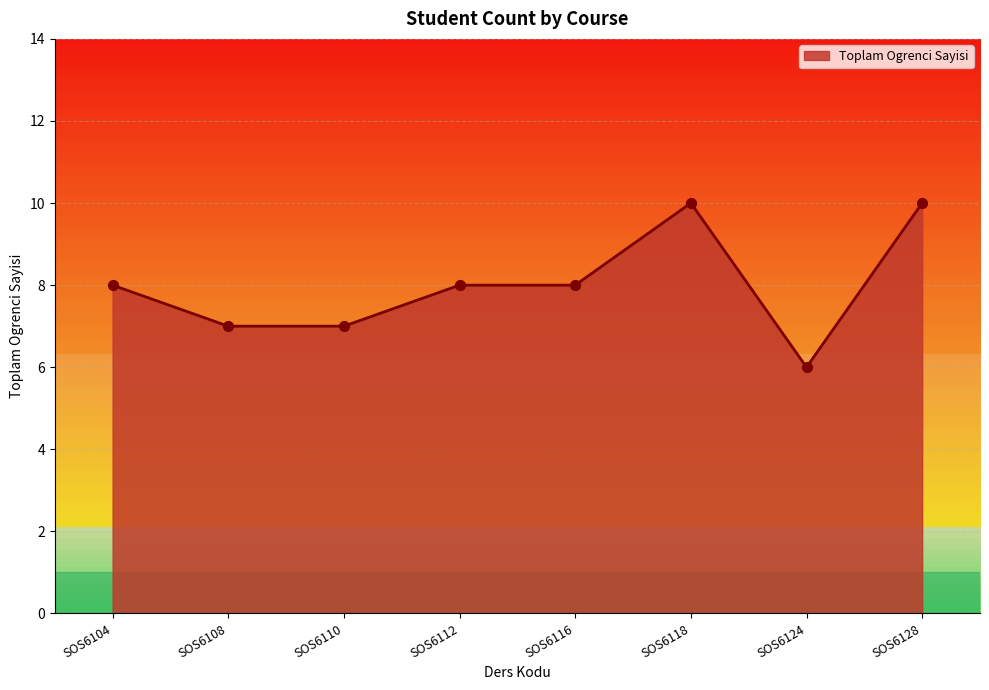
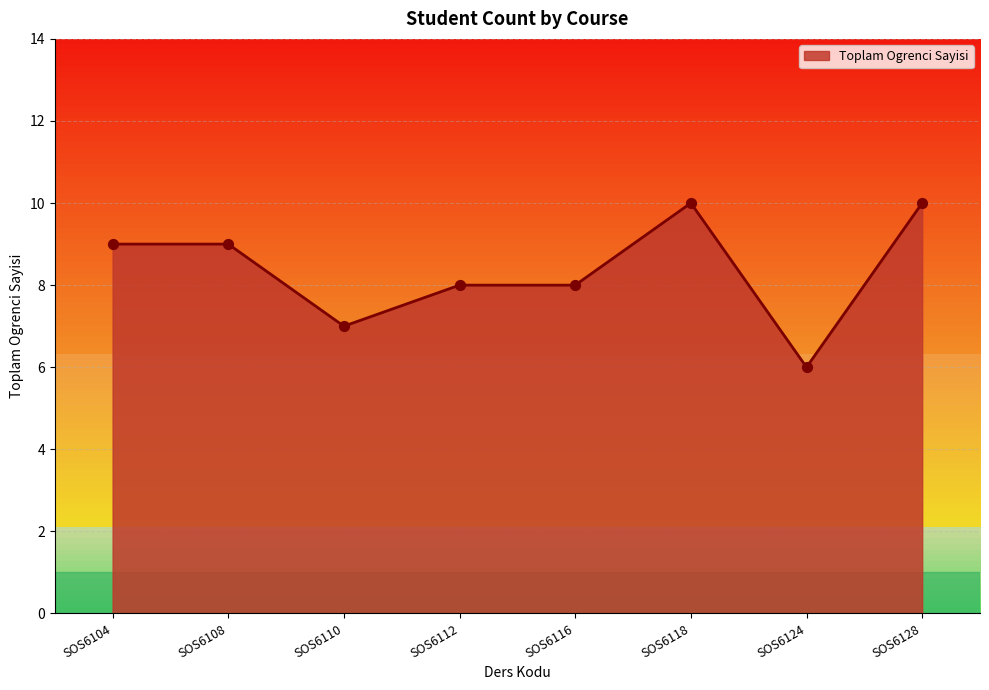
SOS6104: 8 -> 9
SOS6108: 7 -> 9
